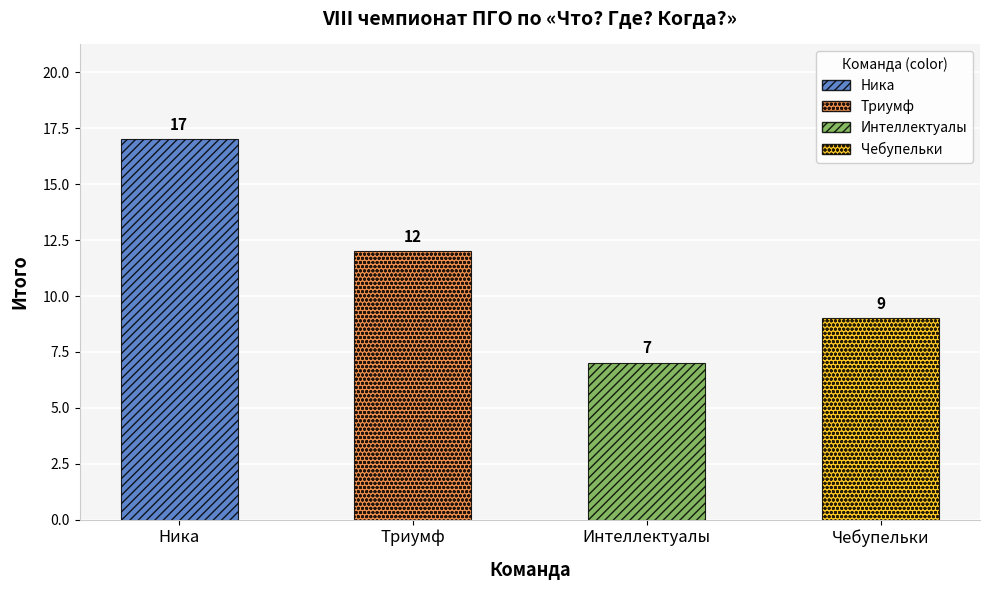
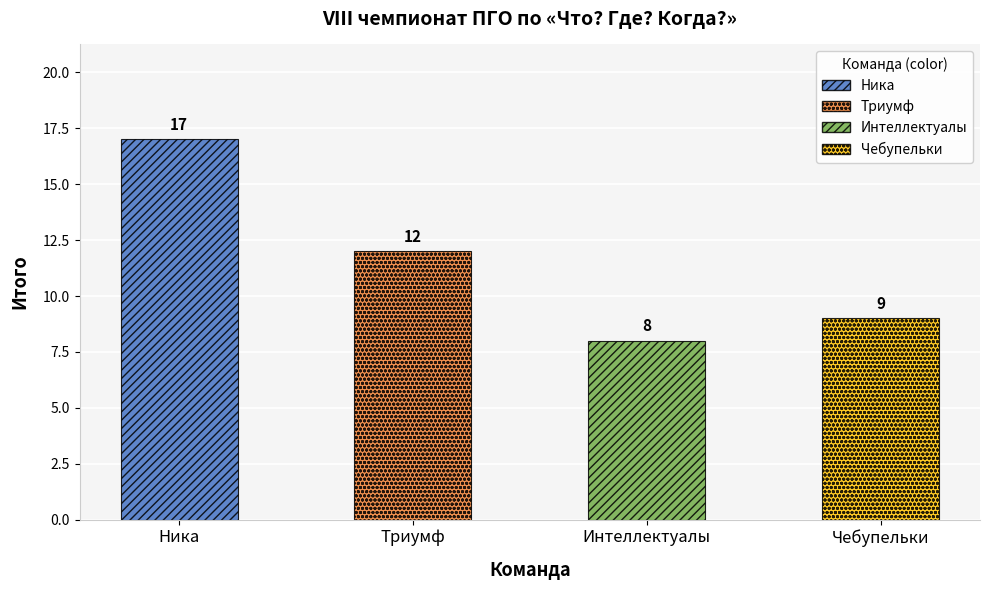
Интеллектуалы: 7 -> 8
